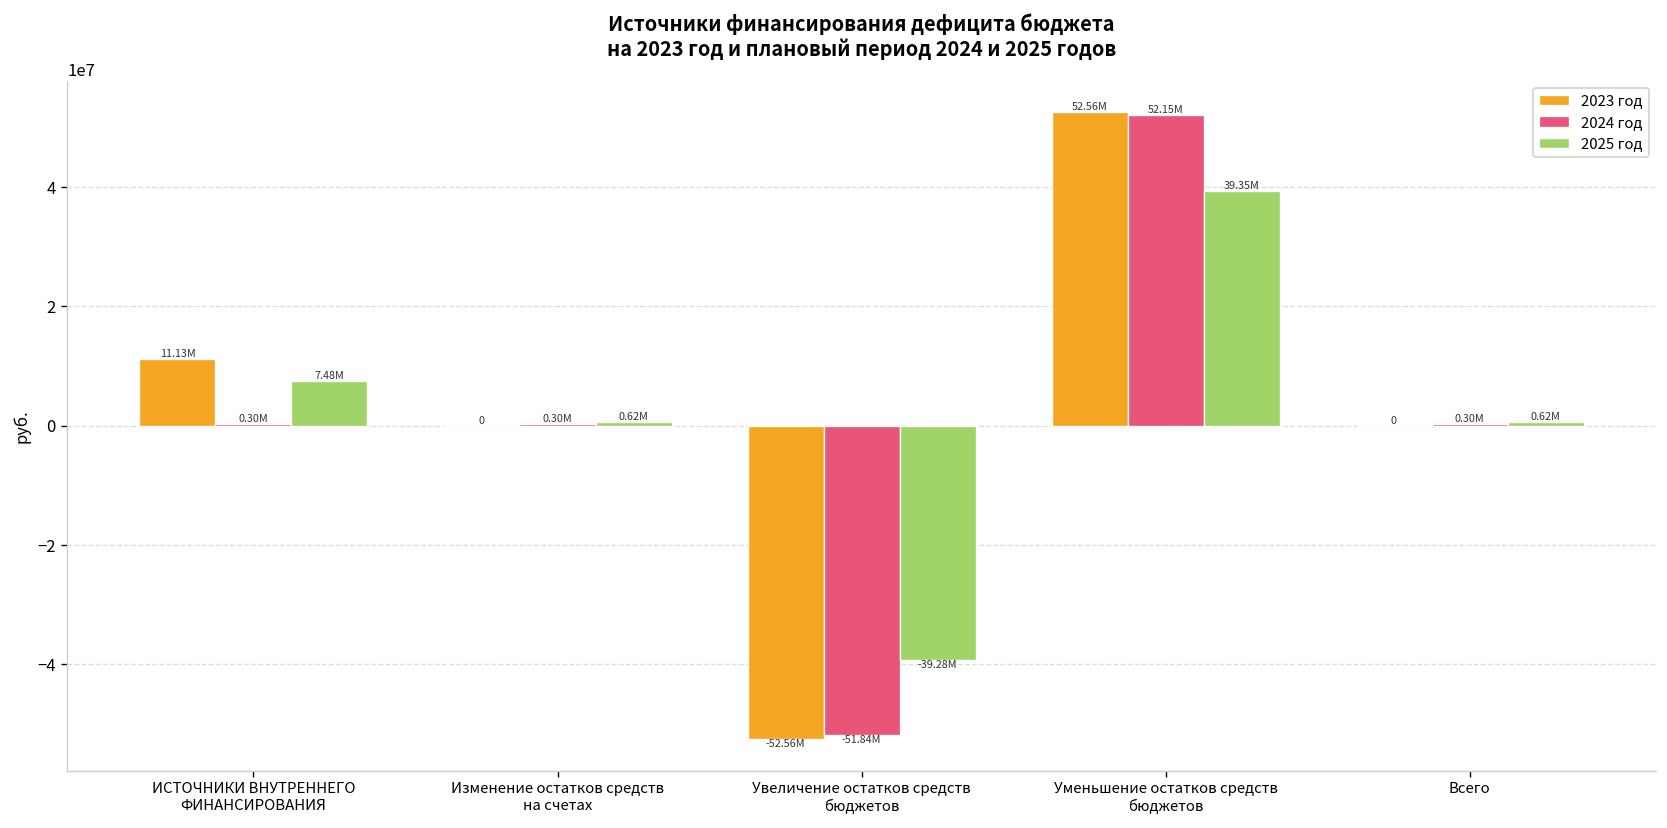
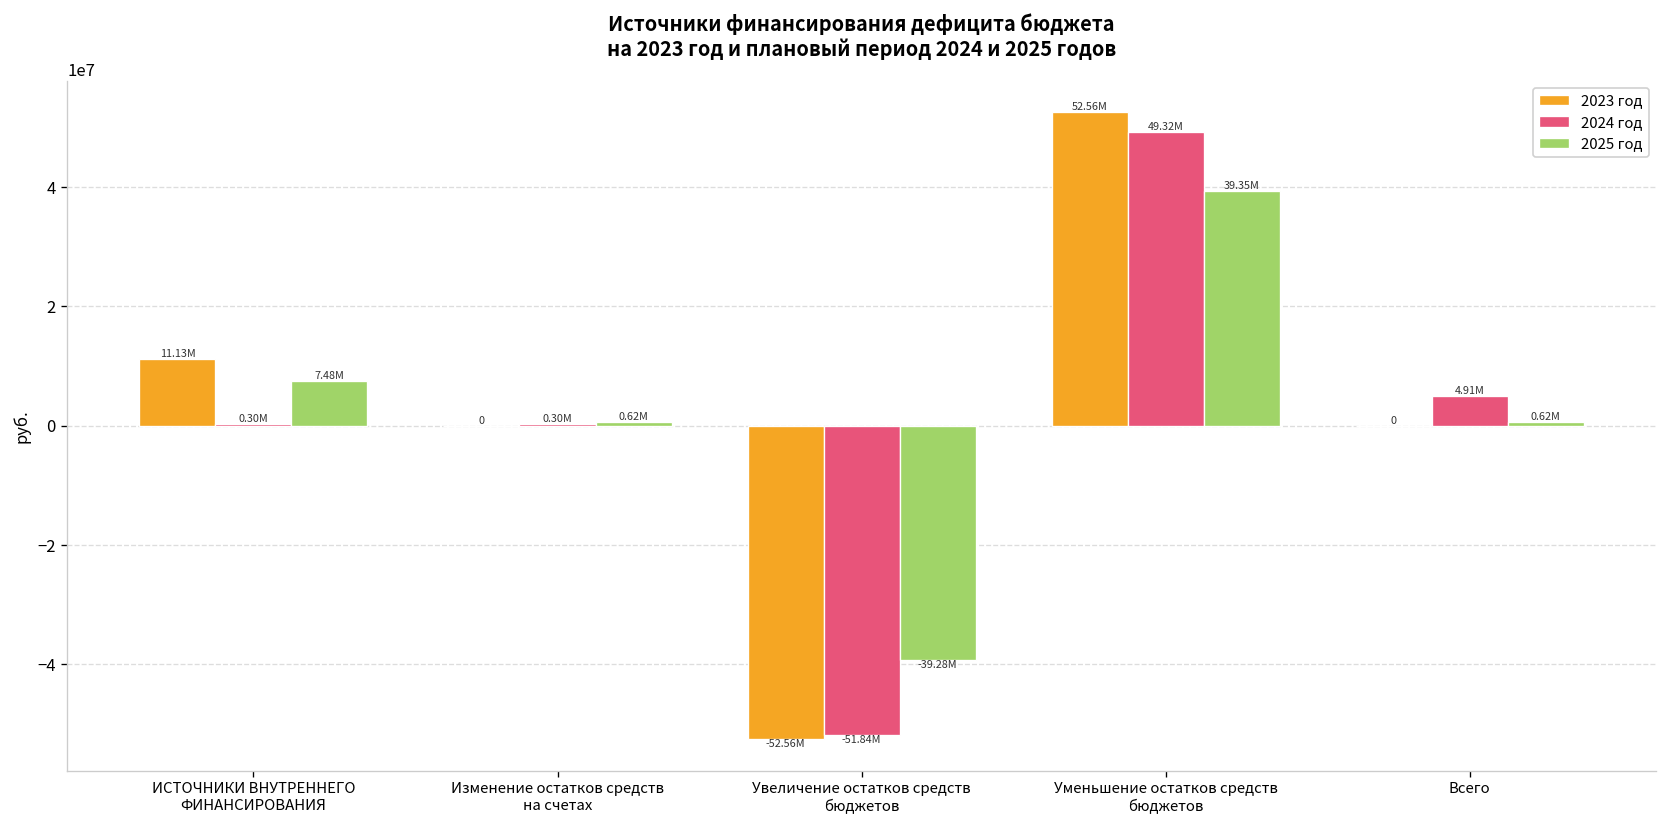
2024 год, Уменьшение остатков средств бюджетов: 52.15M -> 49.32M
2024 год, Всего: 0.30M -> 4.91M
